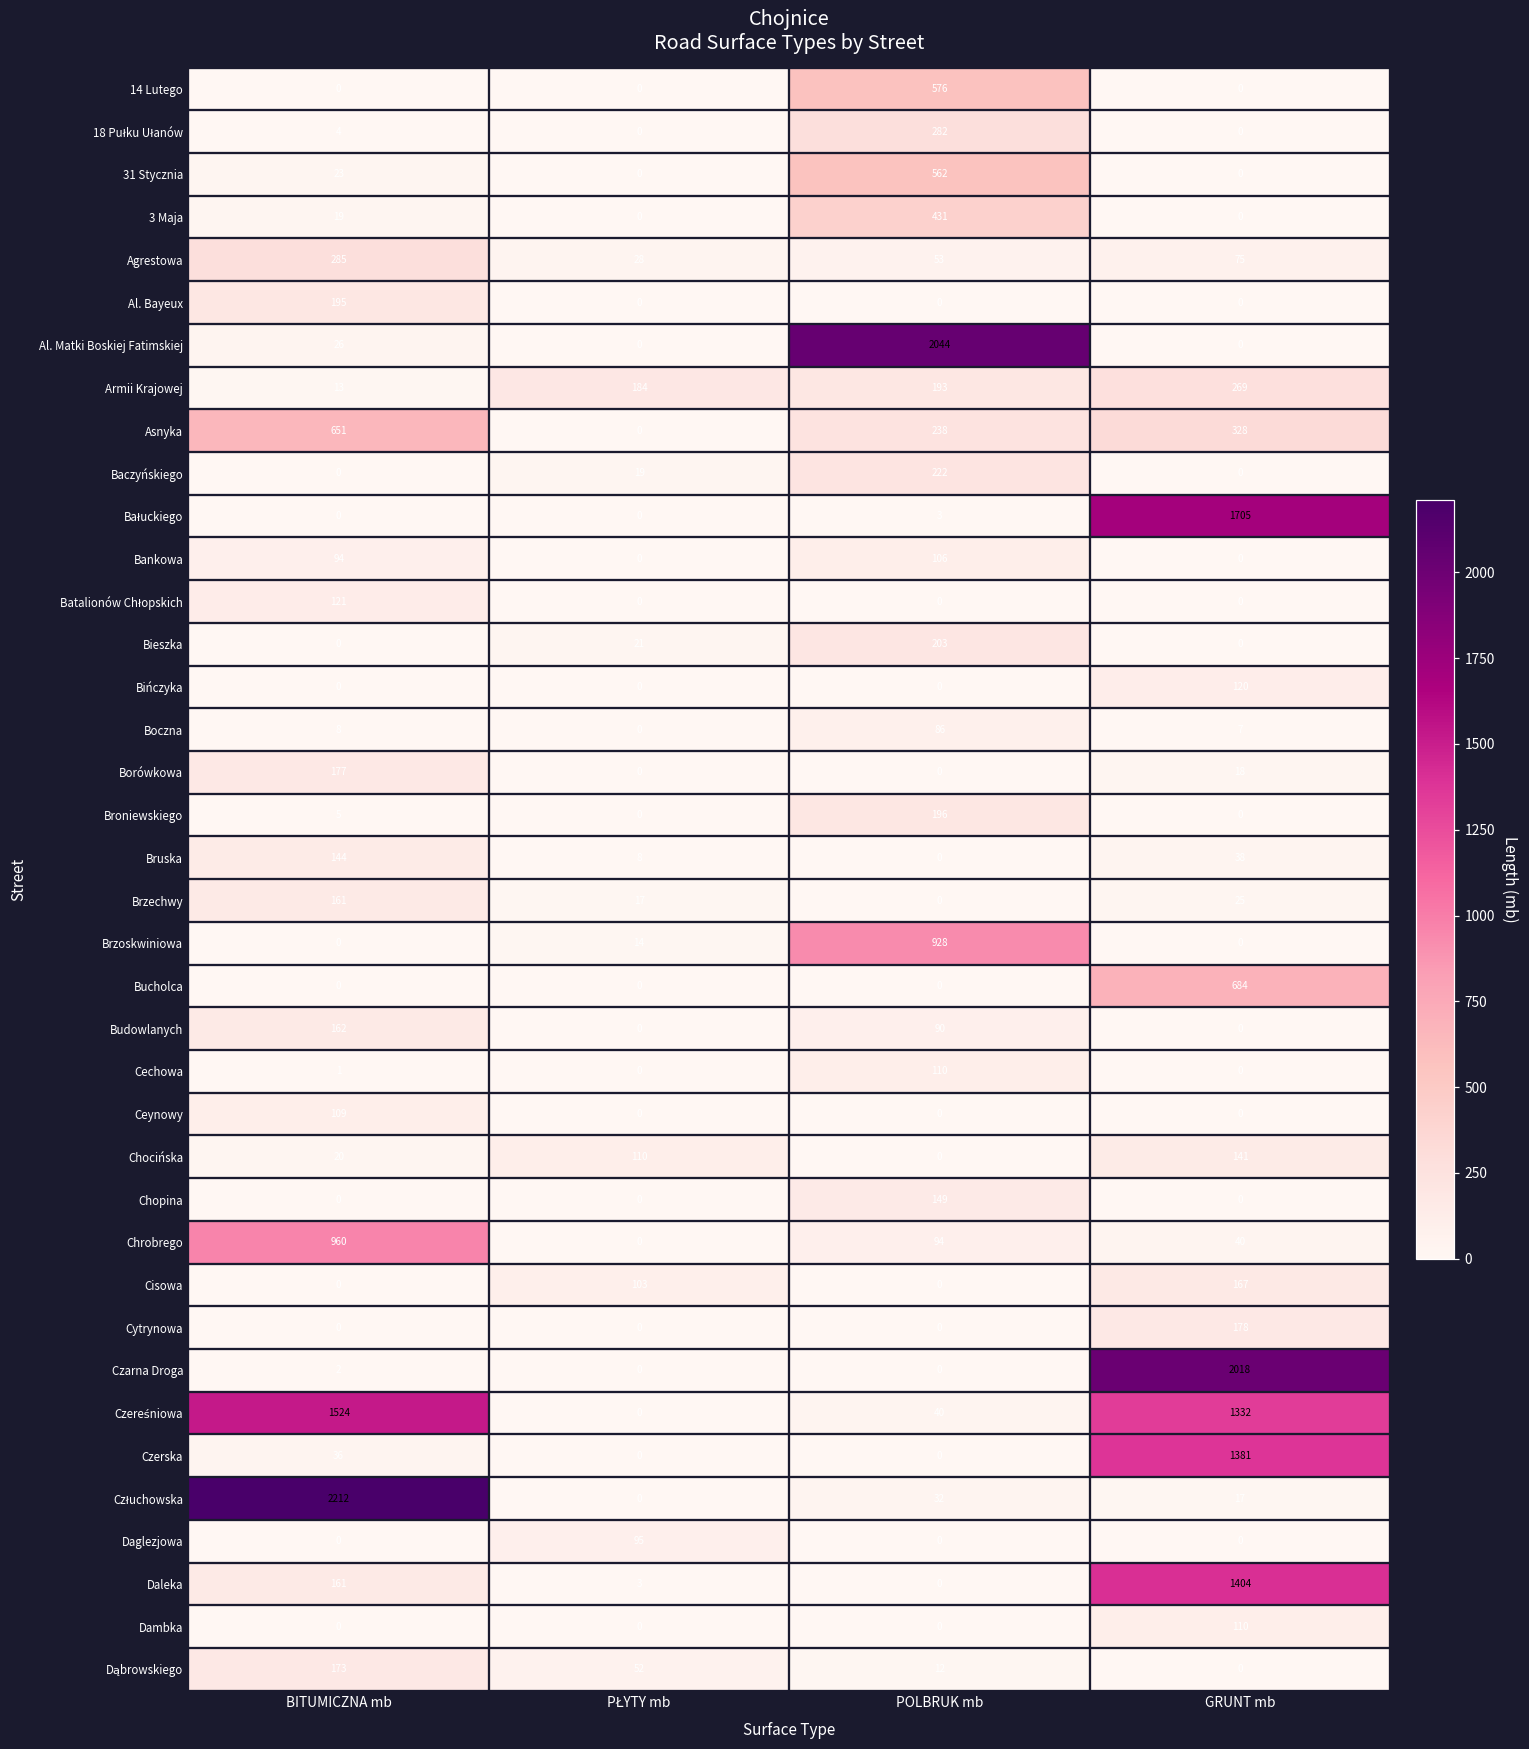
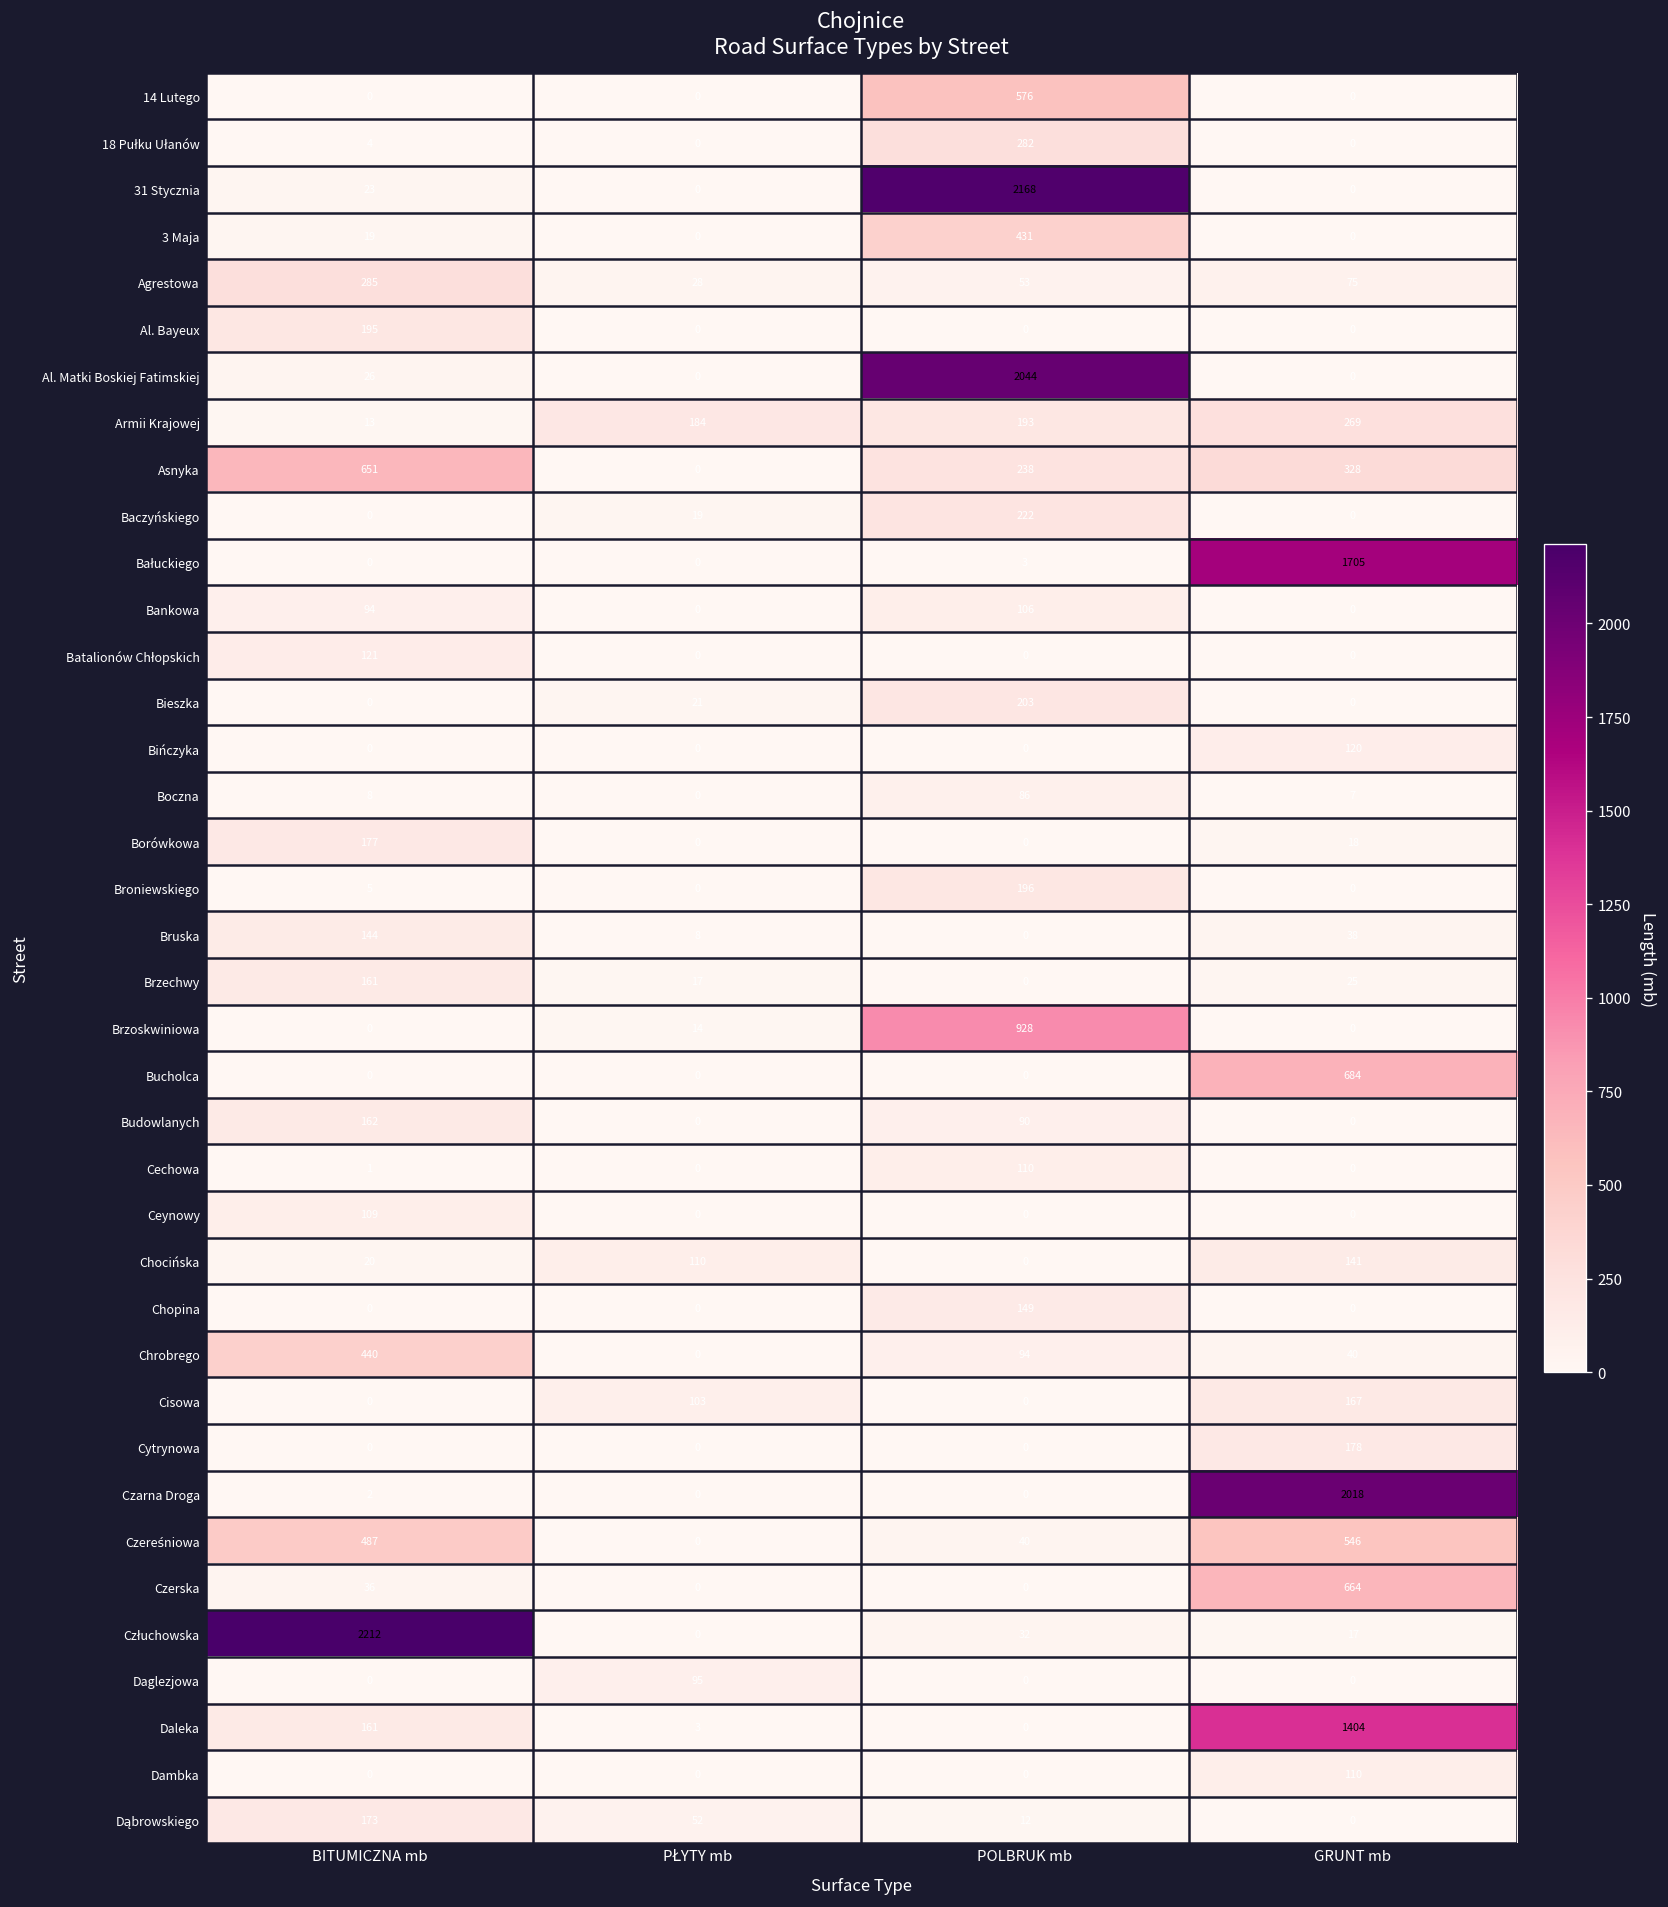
31 Stycznia, POLBRUK mb: 562 -> 2168
Chrobrego, BITUMICZNA mb: 960 -> 440
Czereśniowa, BITUMICZNA mb: 1524 -> 487
Czereśniowa, GRUNT mb: 1332 -> 546
Czerska, GRUNT mb: 1381 -> 664
